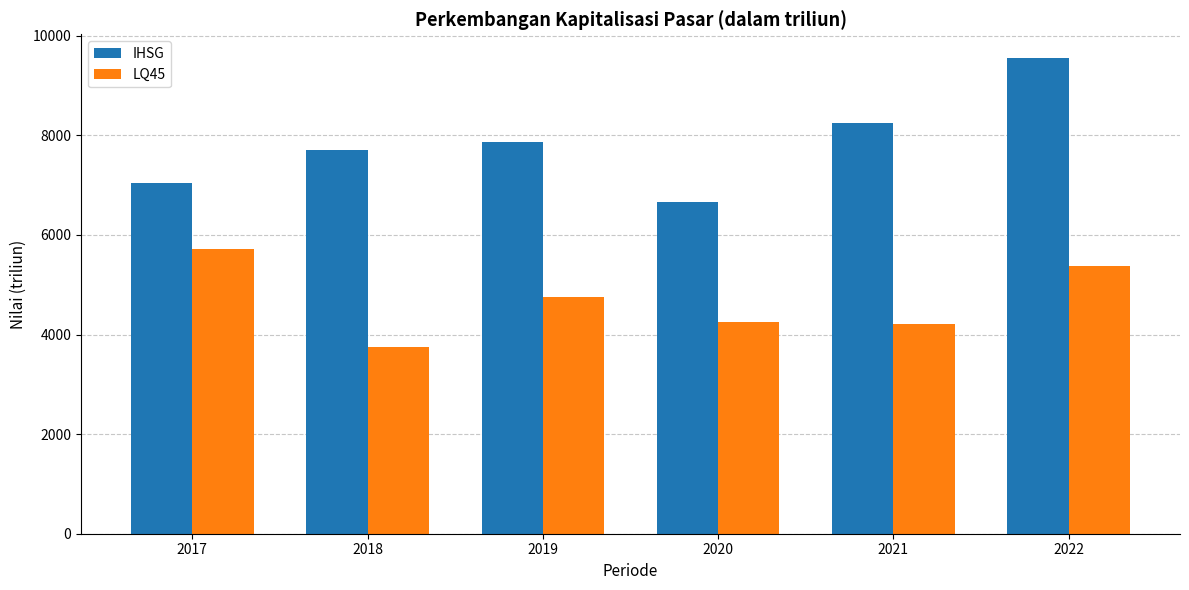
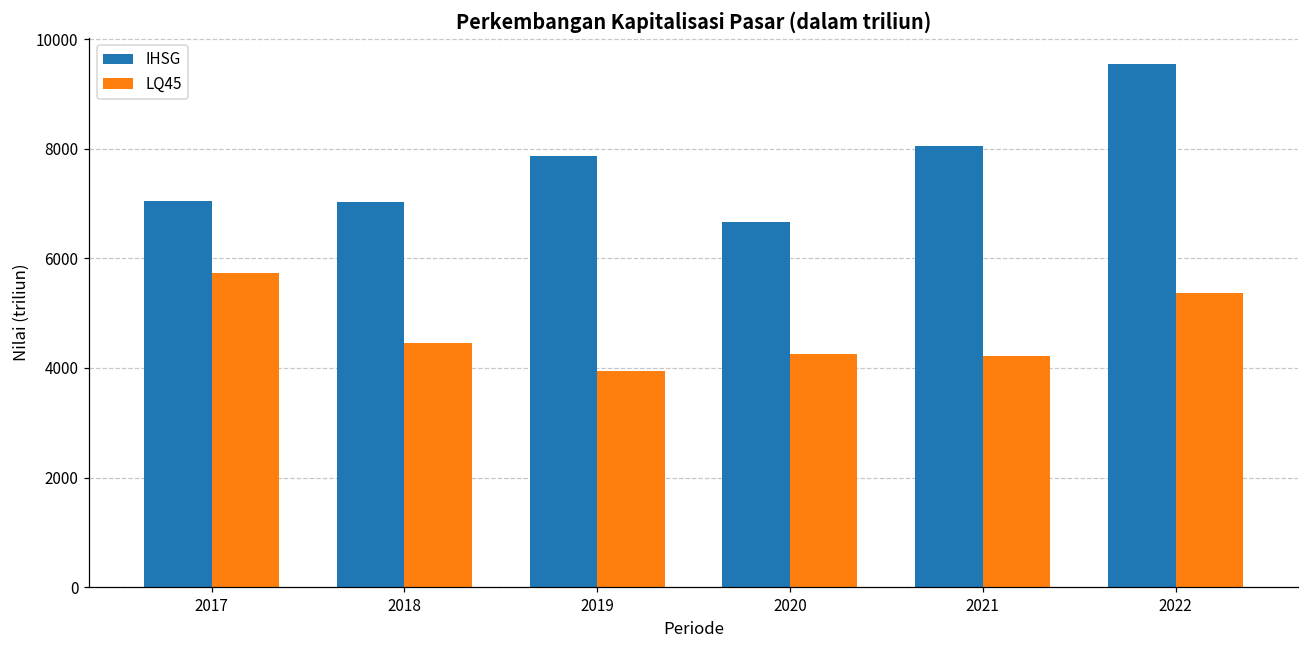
IHSG, 2018: 7700 -> 7000
LQ45, 2018: 3700 -> 4500
LQ45, 2019: 4800 -> 4000
IHSG, 2021: 8300 -> 8100
